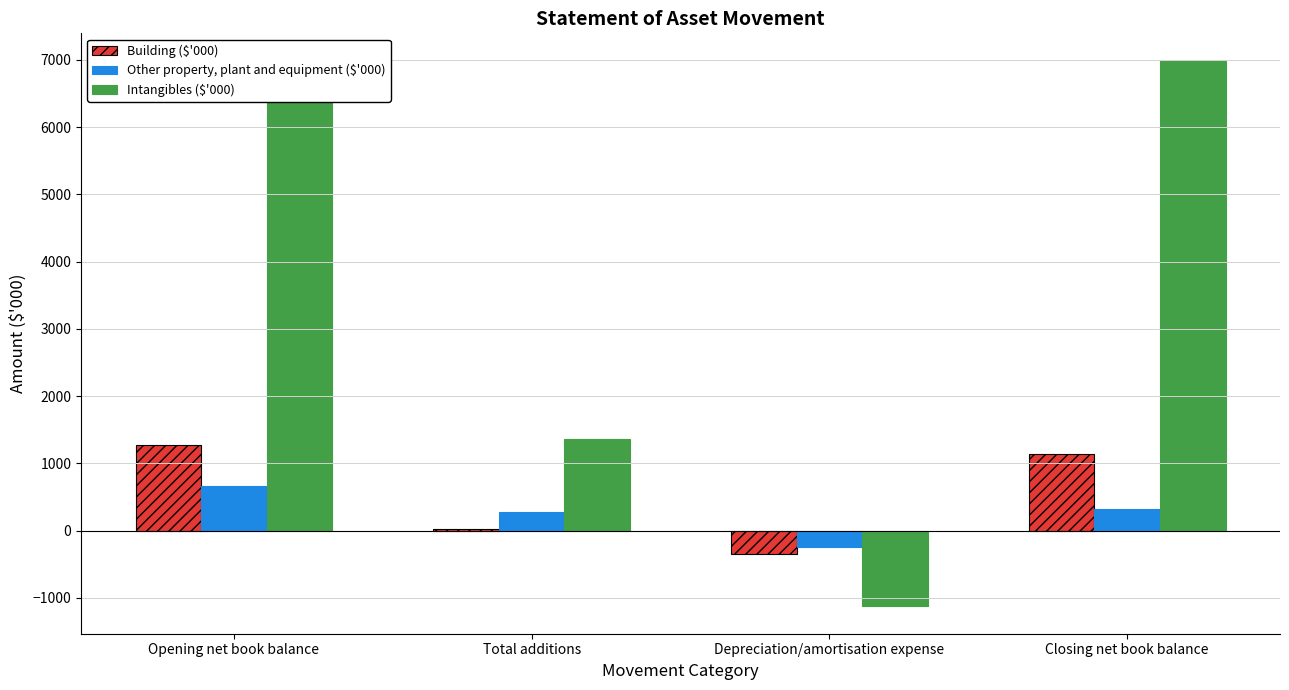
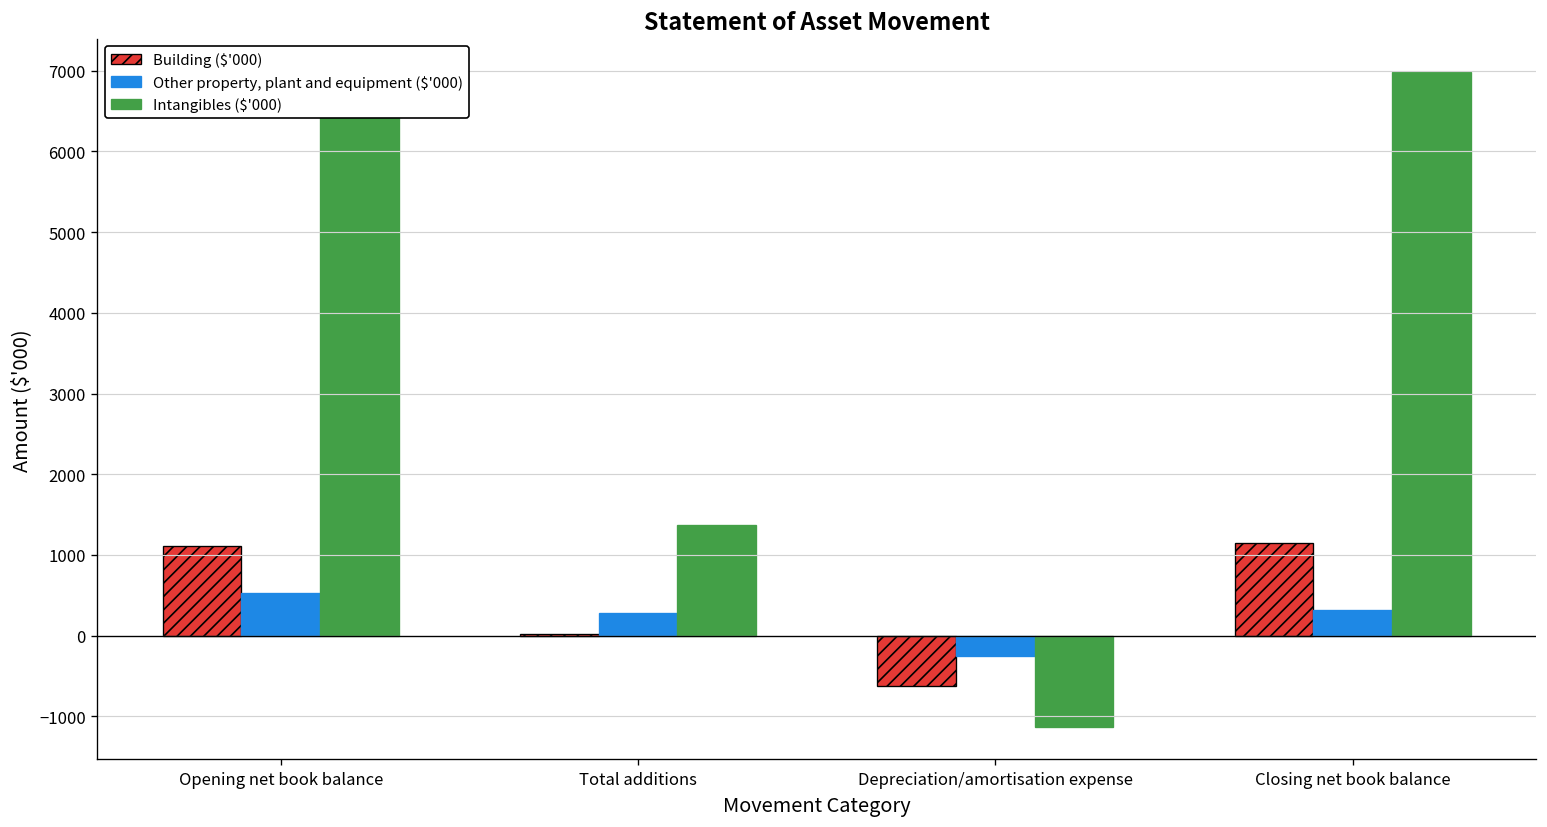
Building ($'000), Opening net book balance: 1300 -> 1100
Other property, plant and equipment ($'000), Opening net book balance: 700 -> 500
Building ($'000), Depreciation/amortisation expense: -400 -> -600
